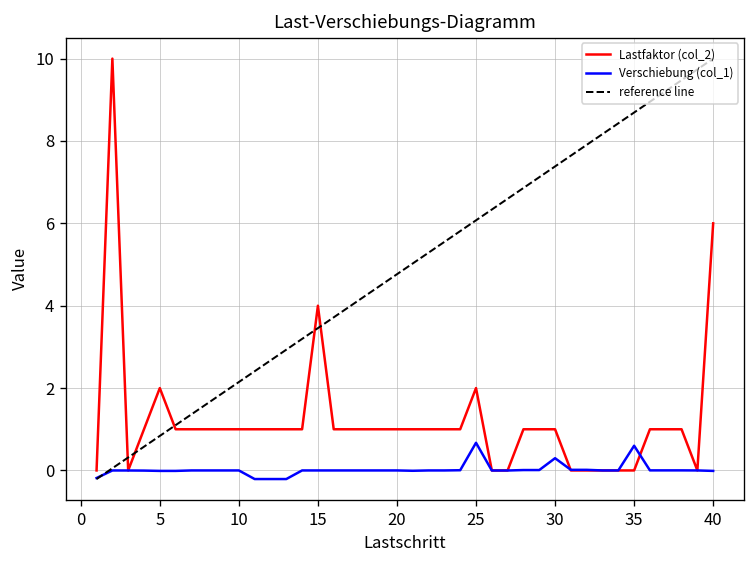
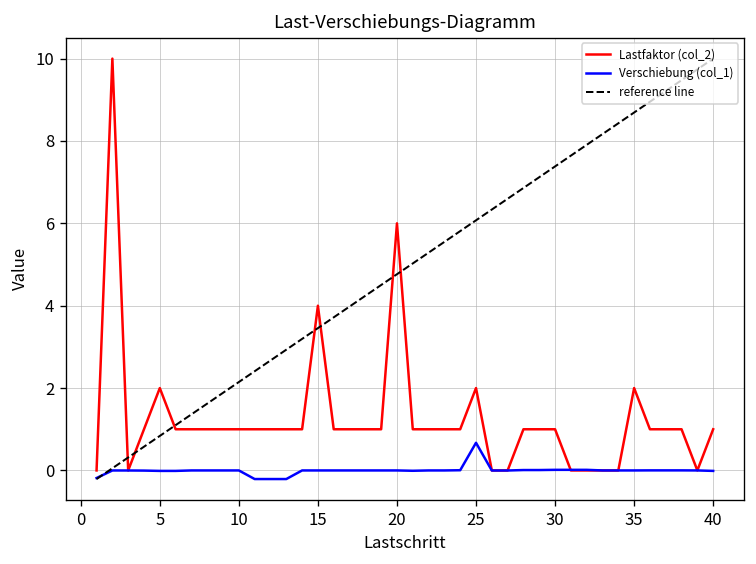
Lastfaktor (col_2), 20: 1 -> 6
Verschiebung (col_1), 30: 0.3 -> 0.0
Lastfaktor (col_2), 35: 0 -> 2
Verschiebung (col_1), 35: 0.6 -> 0.0
Lastfaktor (col_2), 40: 6 -> 1
